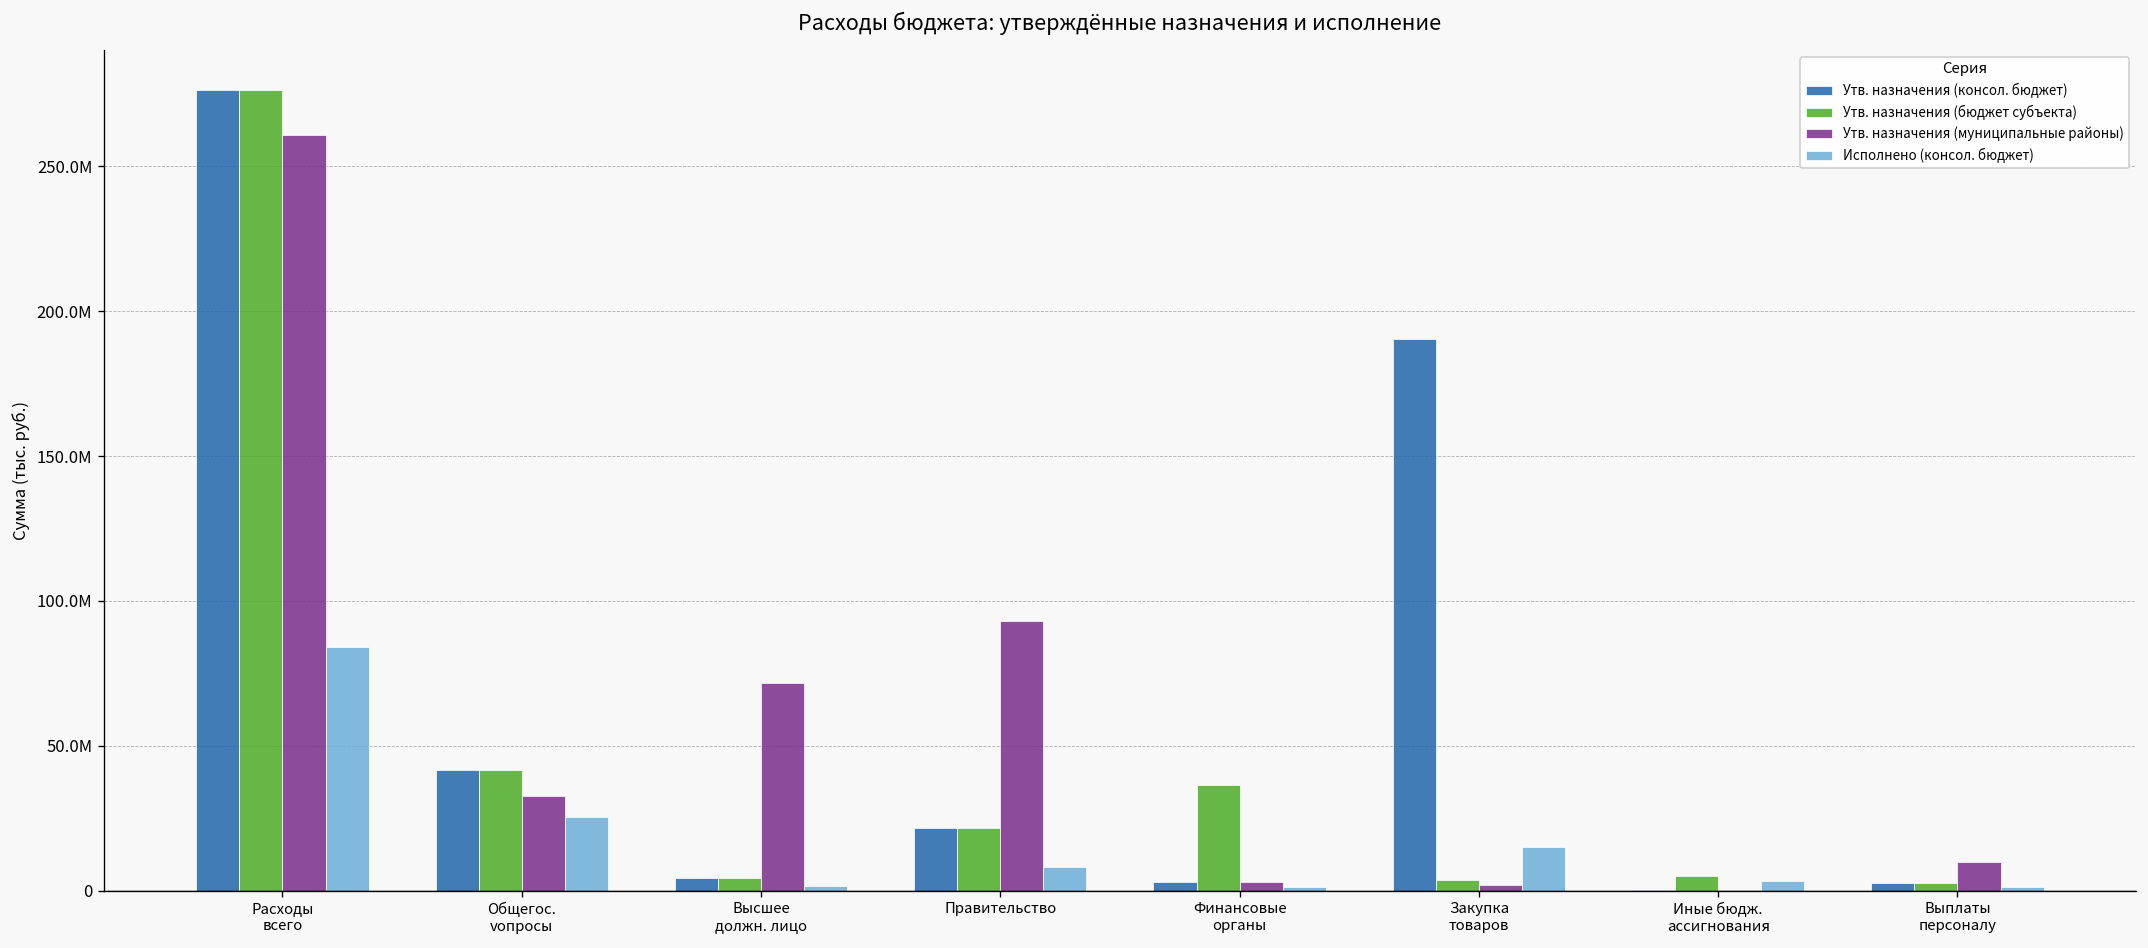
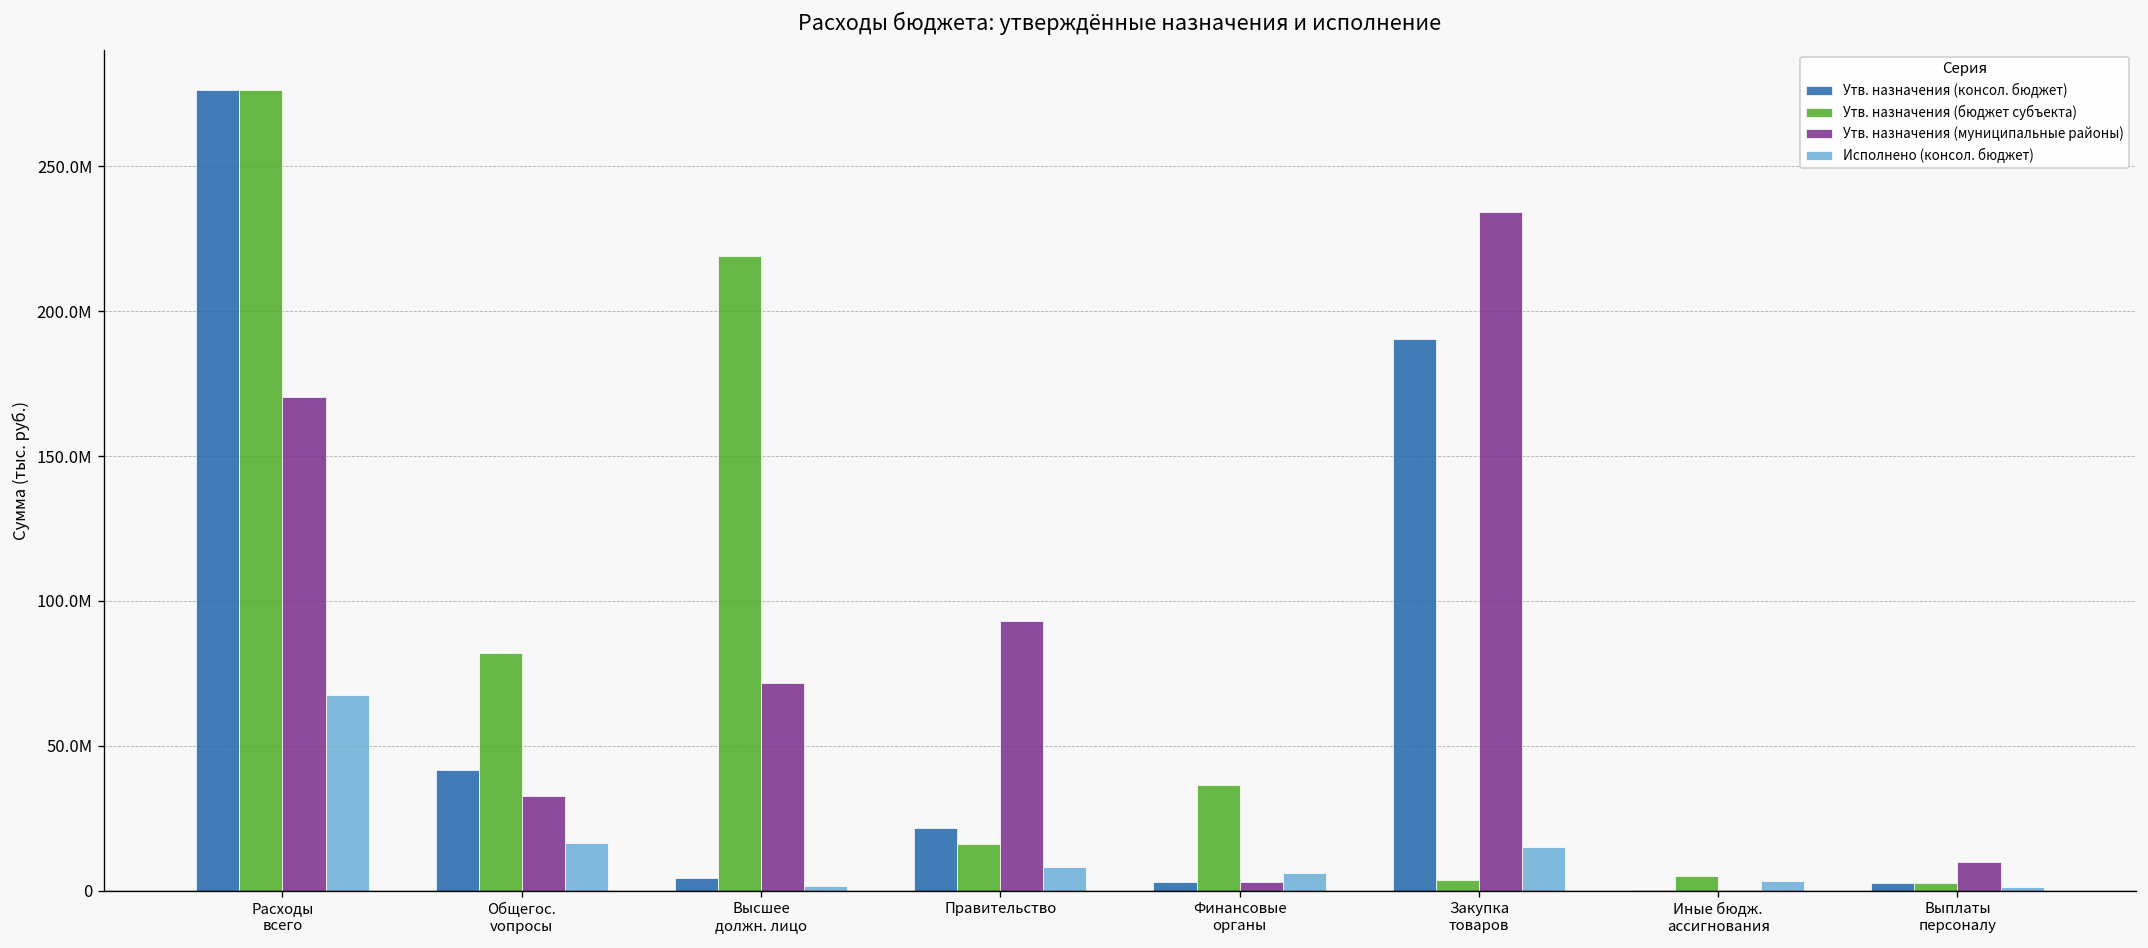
Утв. назначения (муниципальные районы), Расходы всего: 261000000 -> 170000000
Исполнено (консол. бюджет), Расходы всего: 84000000 -> 67000000
Утв. назначения (бюджет субъекта), Общегос. vопросы: 42000000 -> 82000000
Исполнено (консол. бюджет), Общегос. vопросы: 26000000 -> 16000000
Утв. назначения (бюджет субъекта), Высшее должн. лицо: 4000000 -> 219000000
Утв. назначения (бюджет субъекта), Правительство: 22000000 -> 16000000
Исполнено (консол. бюджет), Финансовые органы: 1000000 -> 6000000
Утв. назначения (муниципальные районы), Закупка товаров: 2000000 -> 234000000
